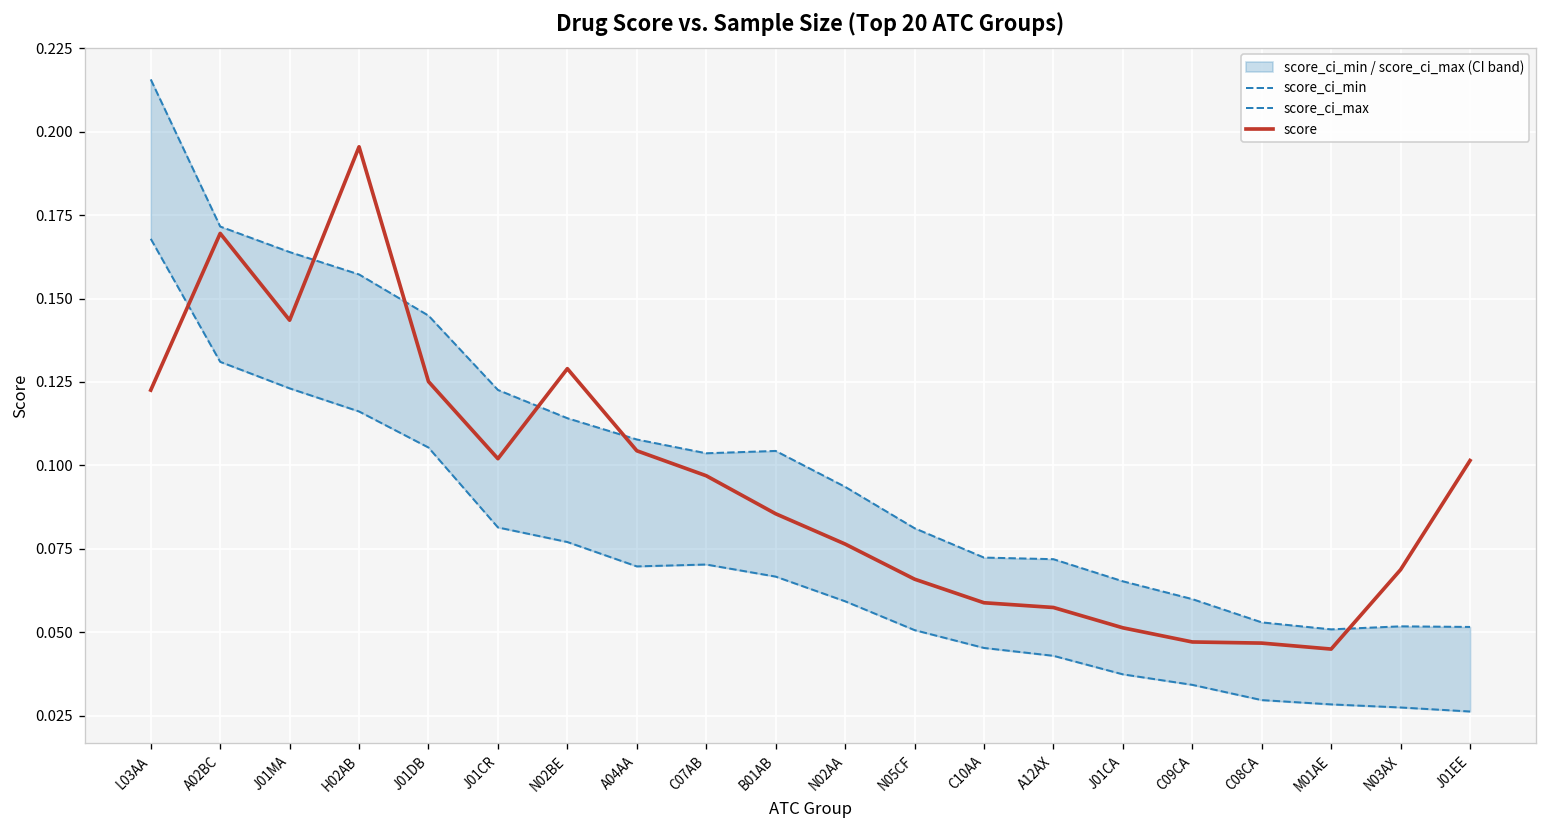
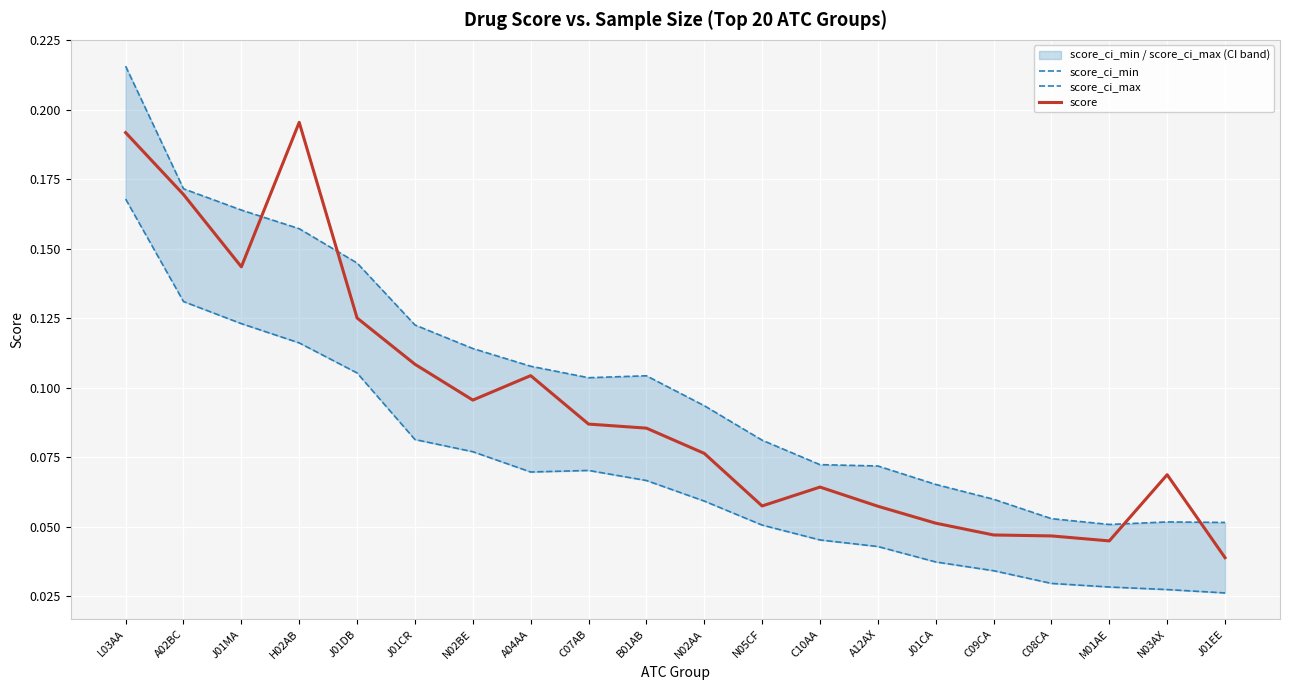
score, L03AA: 0.123 -> 0.192
score, J01CR: 0.102 -> 0.108
score, N02BE: 0.129 -> 0.096
score, C07AB: 0.097 -> 0.087
score, N05CF: 0.066 -> 0.058
score, C10AA: 0.059 -> 0.064
score, J01EE: 0.101 -> 0.039
